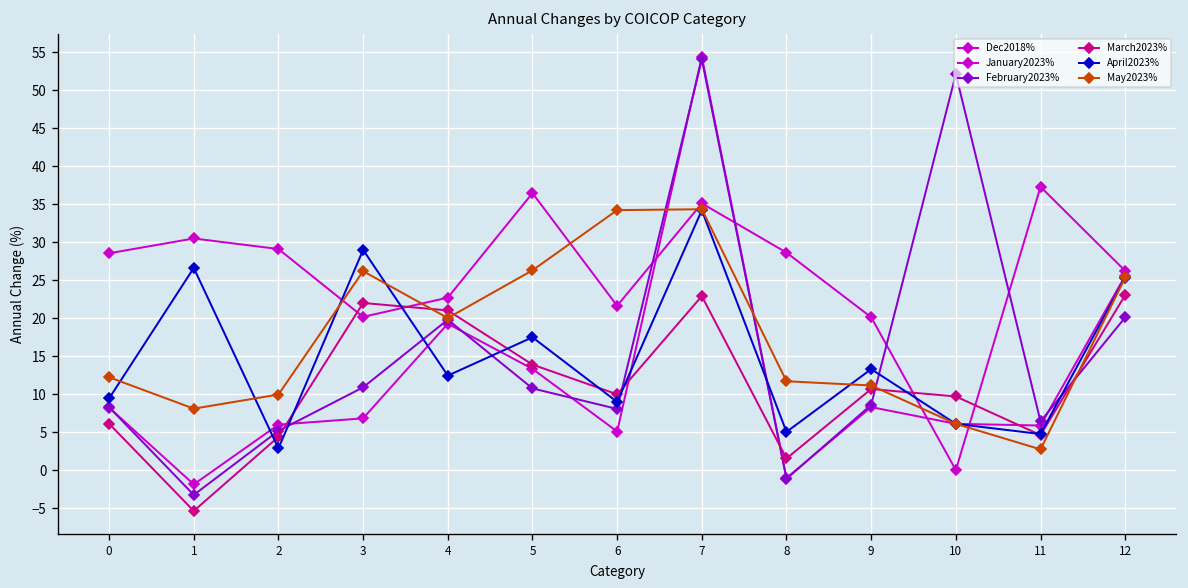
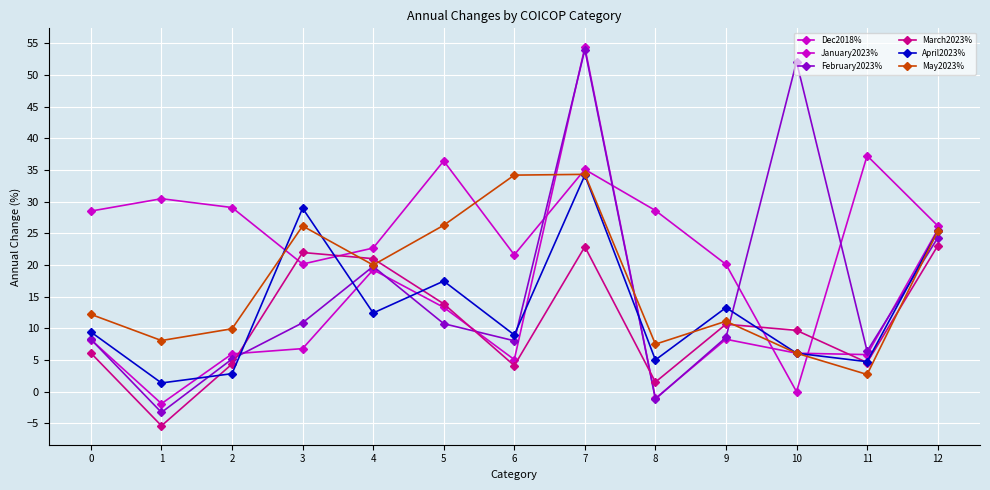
April2023%, 1: 27 -> 1
March2023%, 6: 10 -> 4
May2023%, 8: 12 -> 8
February2023%, 12: 20 -> 24
